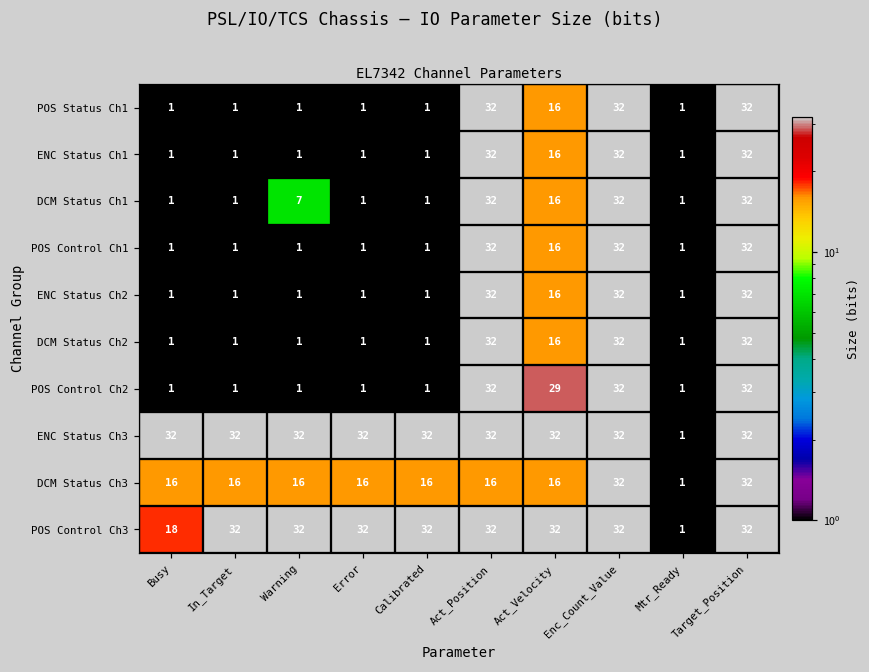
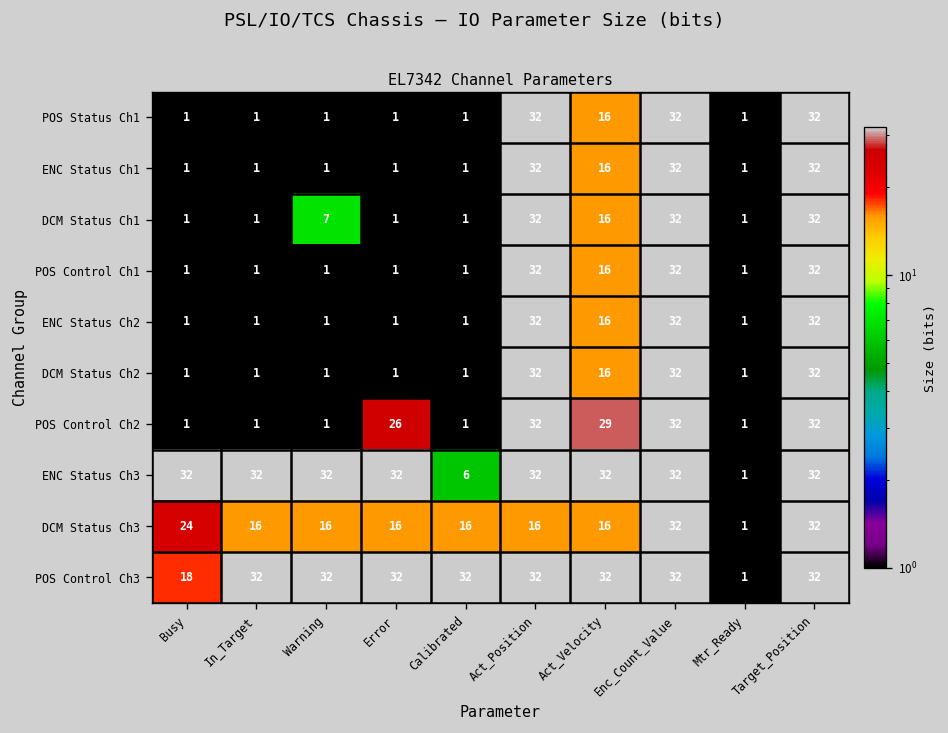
POS Control Ch2, Error: 1 -> 26
ENC Status Ch3, Calibrated: 32 -> 6
DCM Status Ch3, Busy: 16 -> 24
